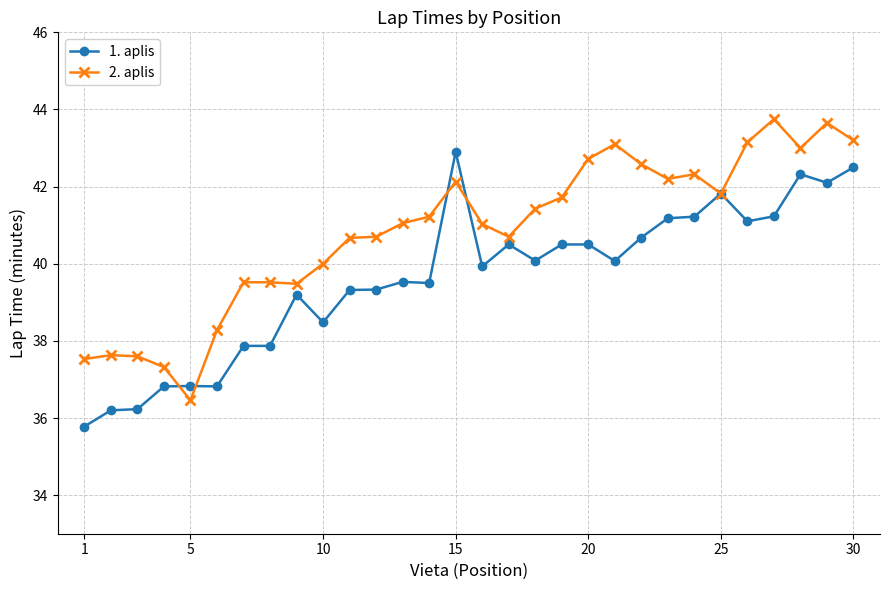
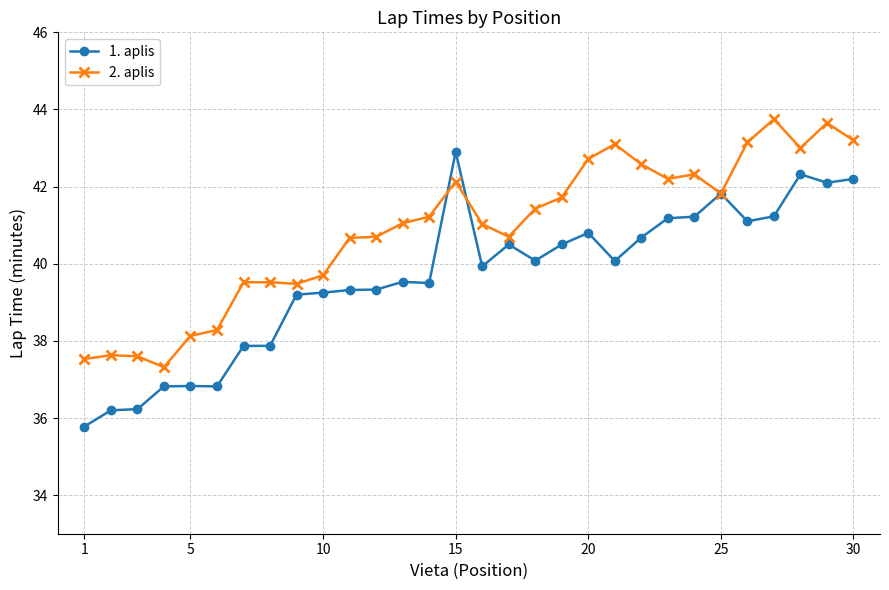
2. aplis, 5: 36.5 -> 38.1
1. aplis, 10: 38.5 -> 39.3
2. aplis, 10: 40.0 -> 39.7
1. aplis, 20: 40.5 -> 40.8
1. aplis, 30: 42.5 -> 42.2
